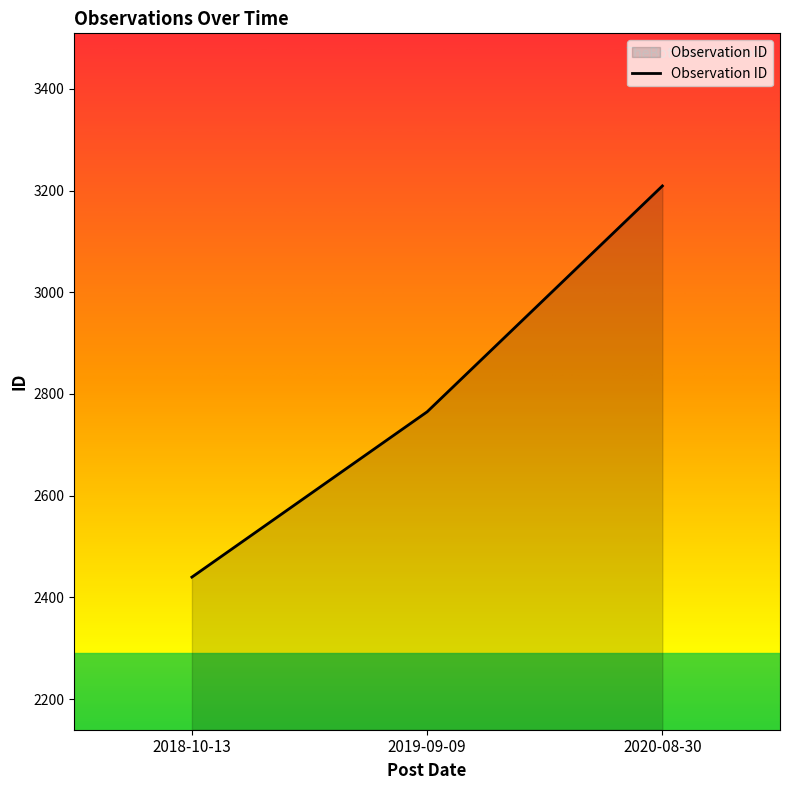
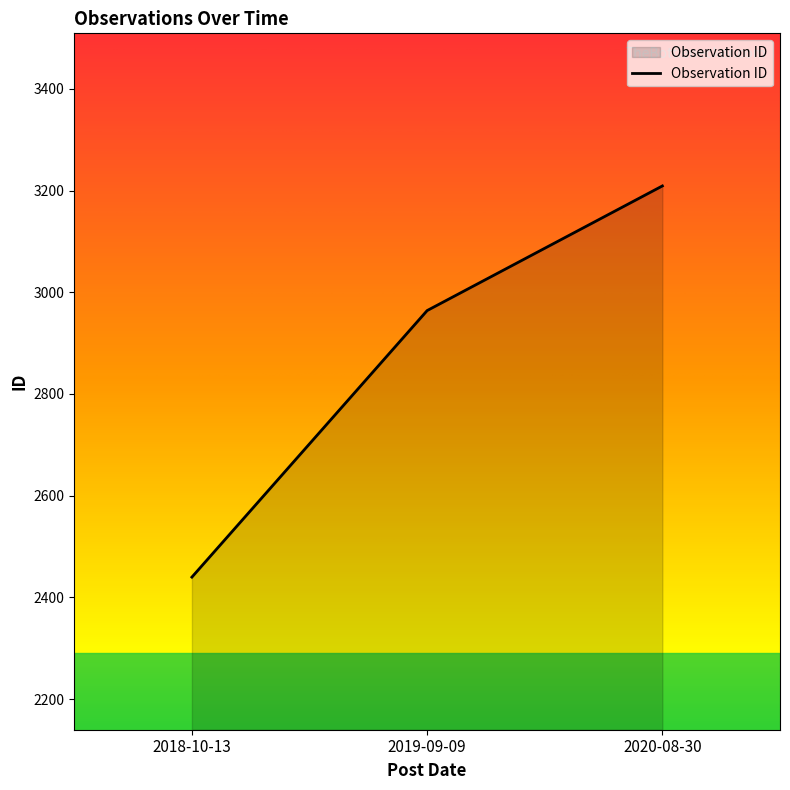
2019-09-09: 2770 -> 2960
